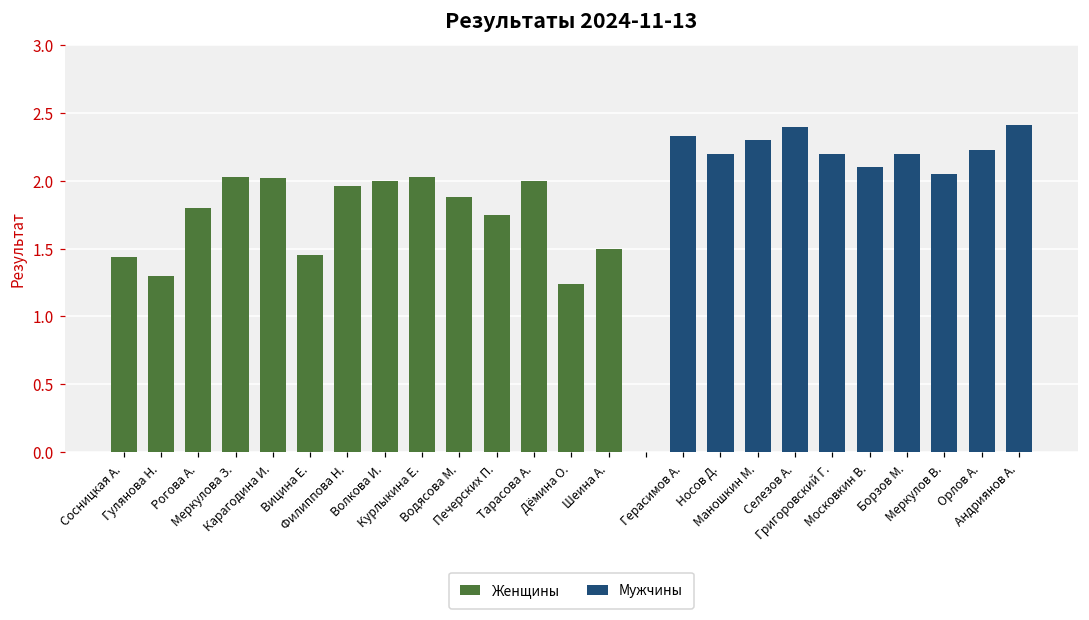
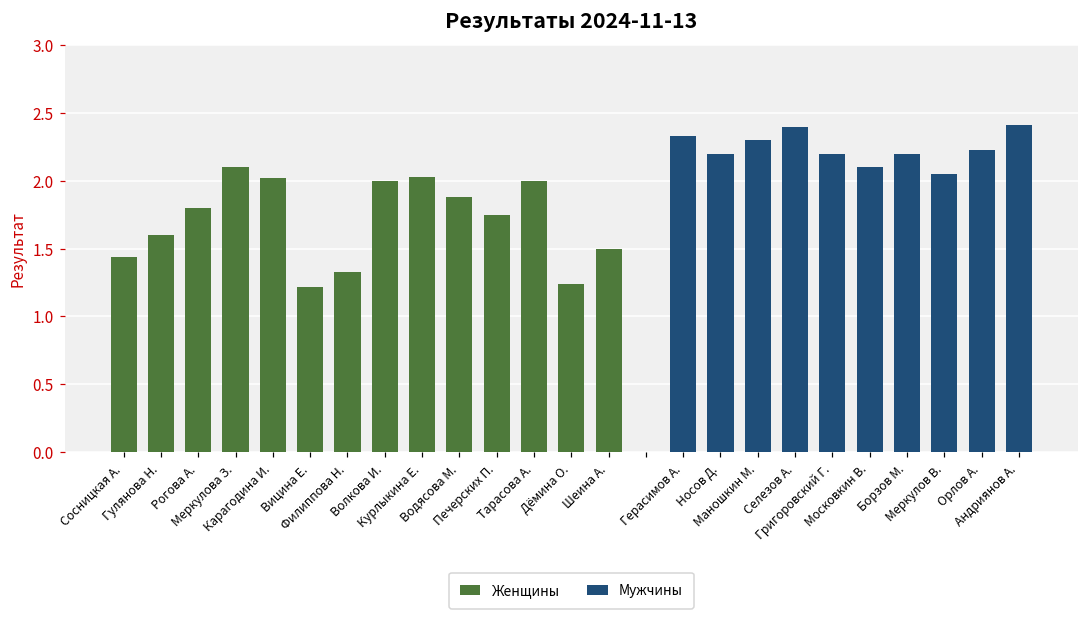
Женщины, Гулянова Н.: 1.3 -> 1.6
Женщины, Меркулова З.: 2.03 -> 2.10
Женщины, Вицина Е.: 1.45 -> 1.22
Женщины, Филиппова Н.: 1.96 -> 1.33
